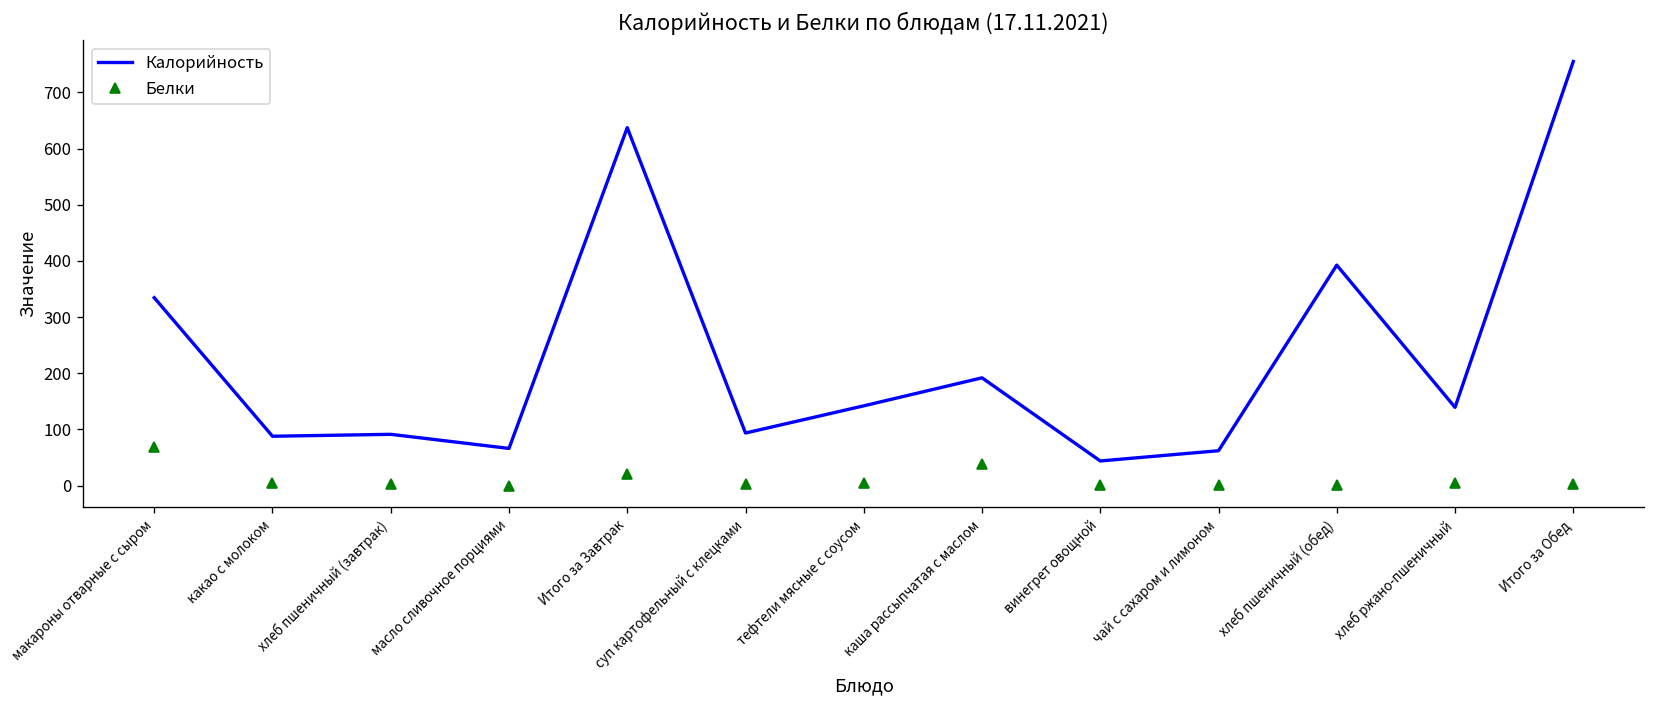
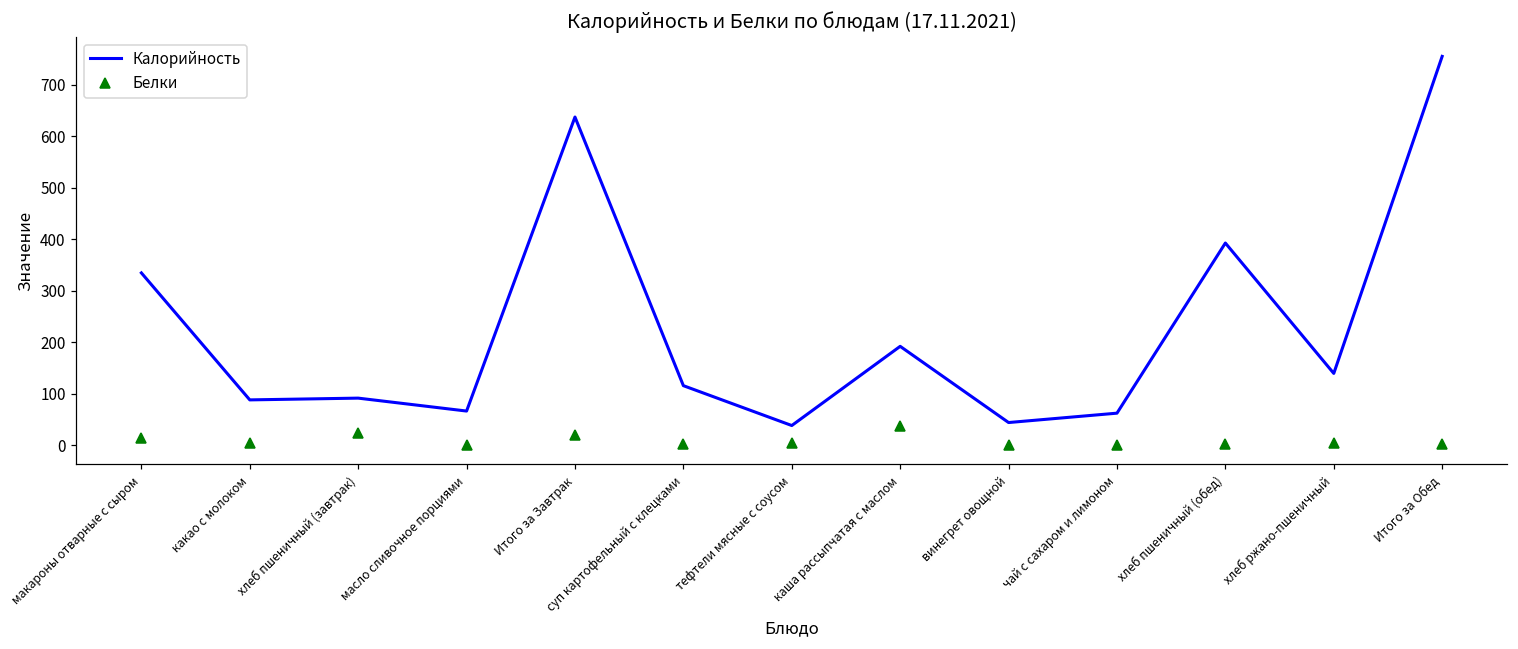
Белки, макароны отварные с сыром: 70 -> 10
Белки, хлеб пшеничный (завтрак): 0 -> 20
Калорийность, суп картофельный с клецками: 90 -> 120
Калорийность, тефтели мясные с соусом: 140 -> 40
